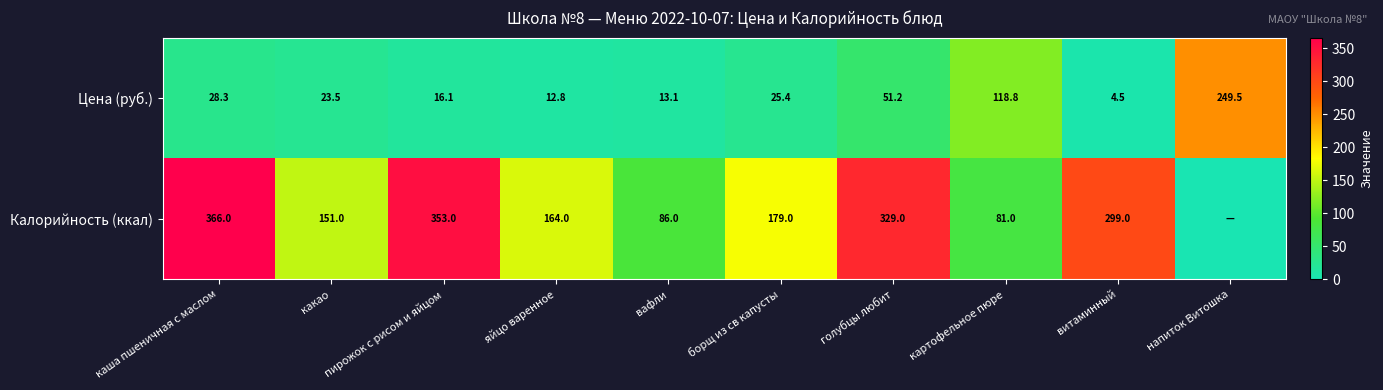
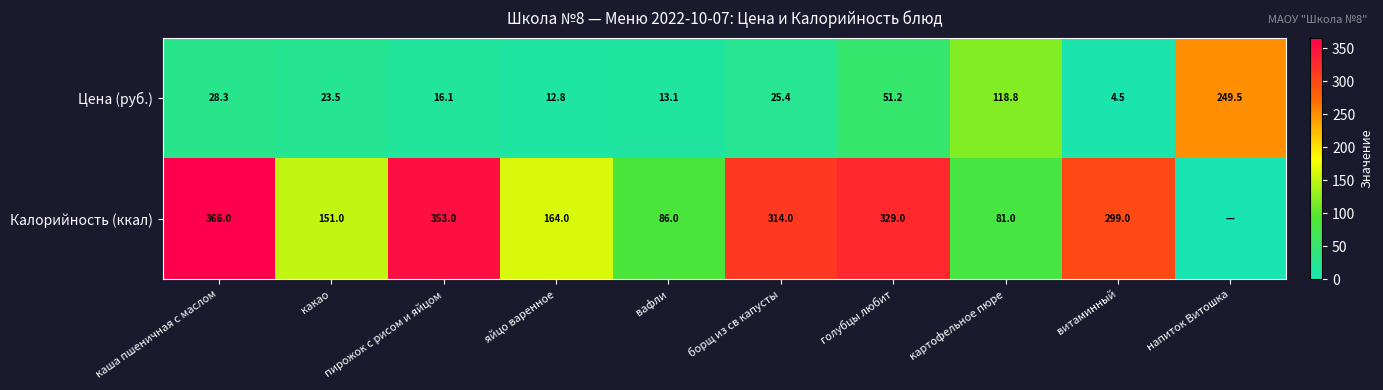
Калорийность (ккал), борщ из св капусты: 179.0 -> 314.0
